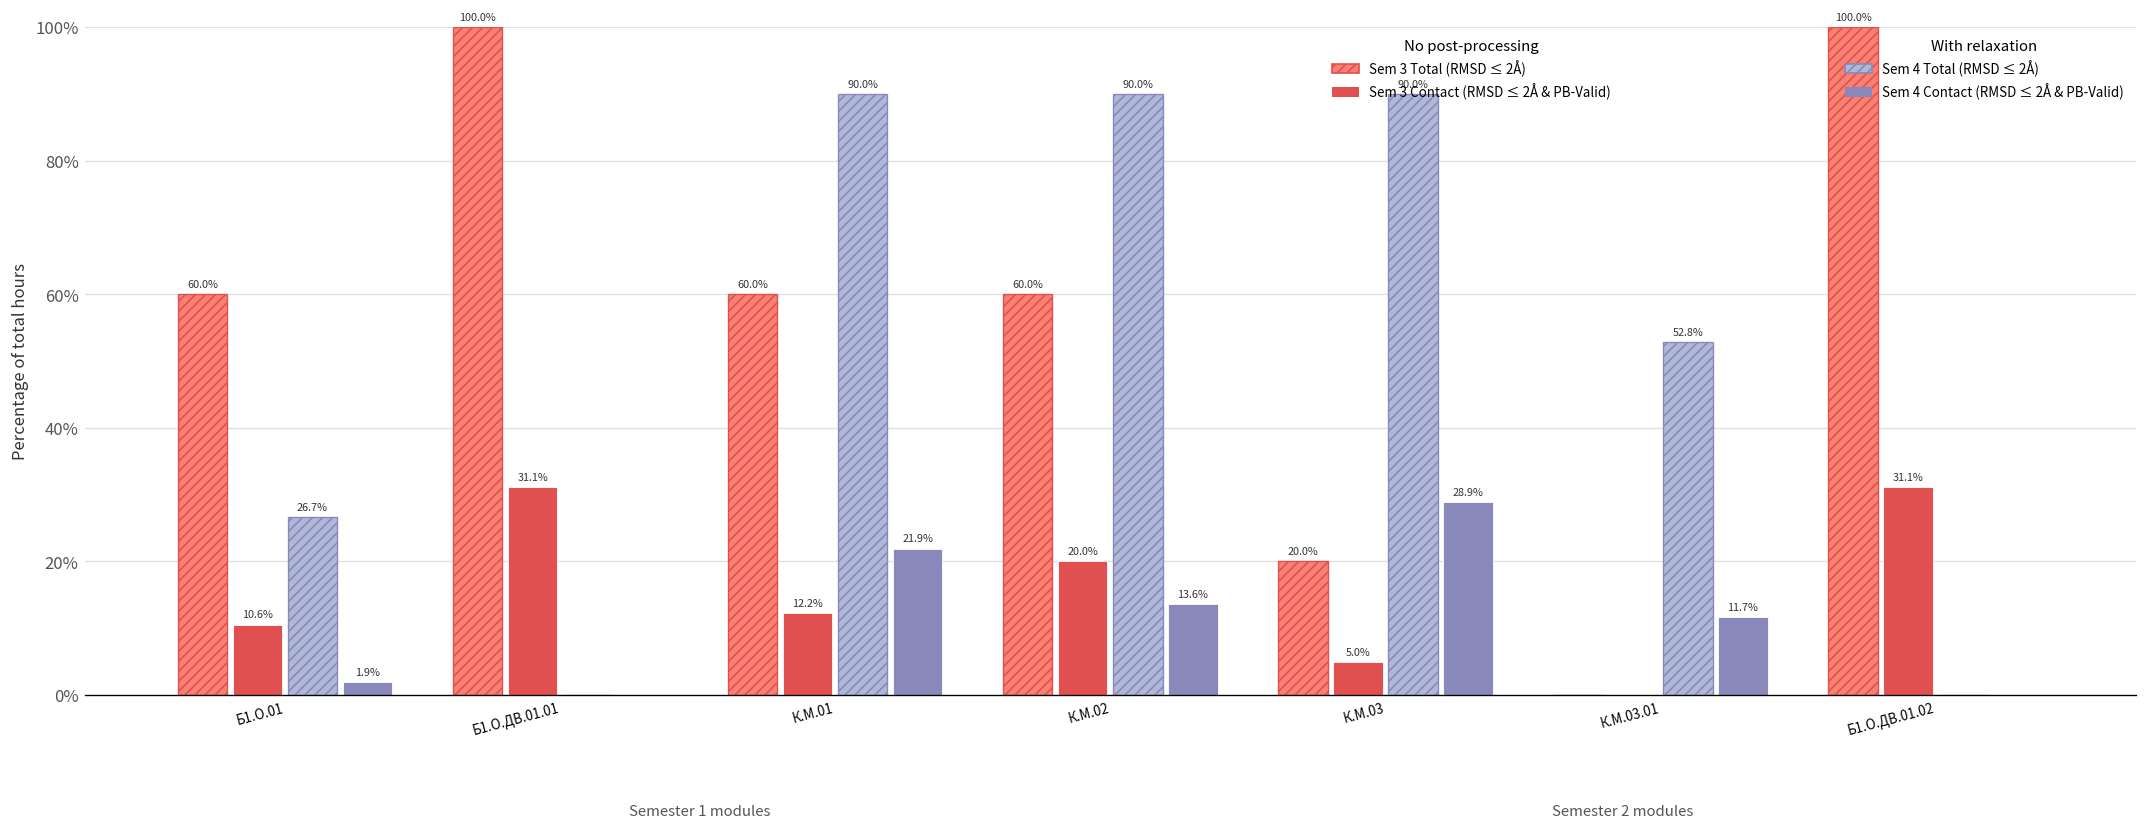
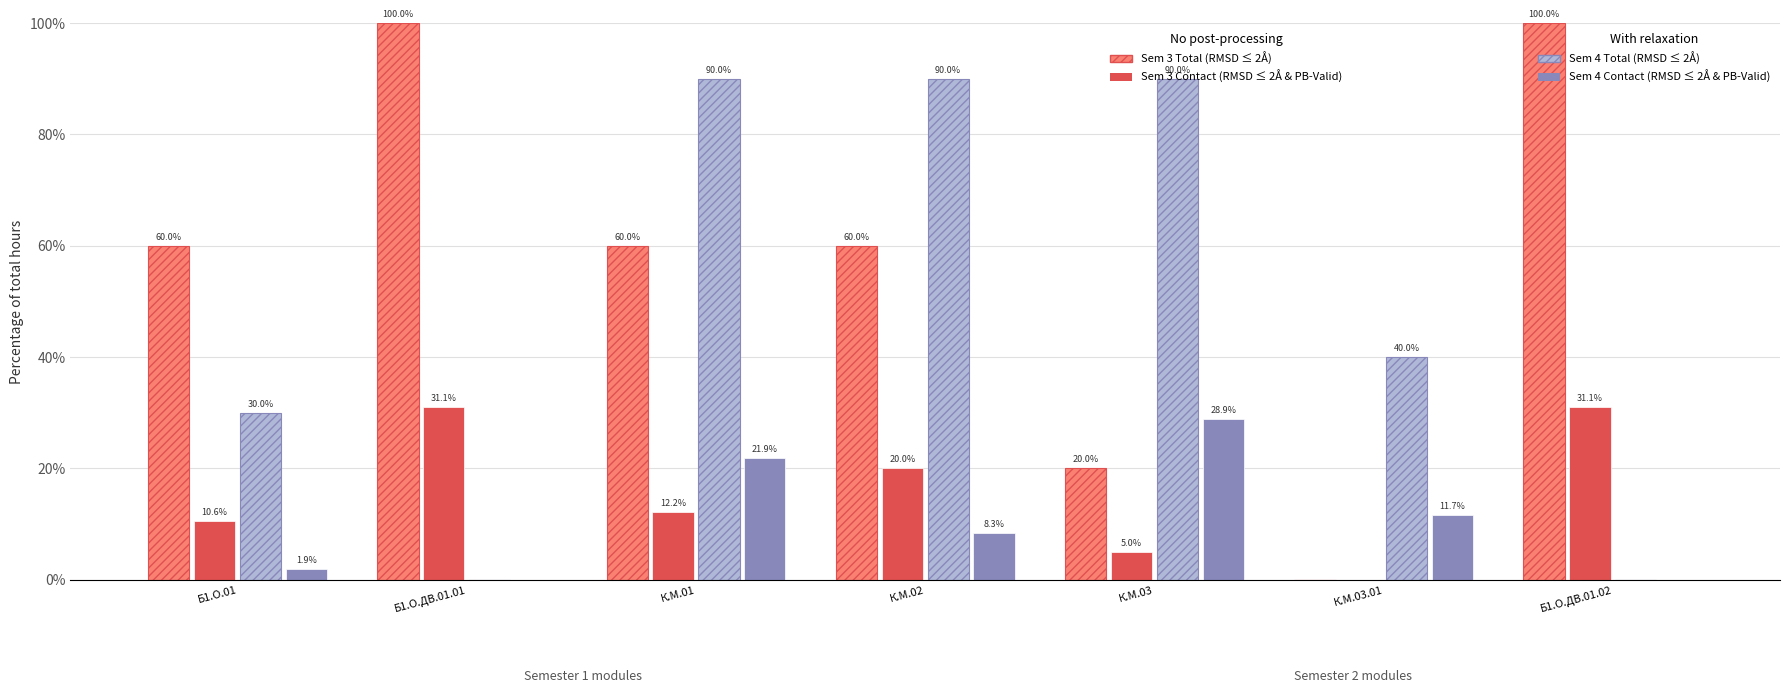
Sem 4 Total (RMSD ≤ 2Å), Б1.О.01: 26.7% -> 30.0%
Sem 4 Contact (RMSD ≤ 2Å & PB-Valid), К.М.02: 13.6% -> 8.3%
Sem 4 Total (RMSD ≤ 2Å), К.М.03.01: 52.8% -> 40.0%
